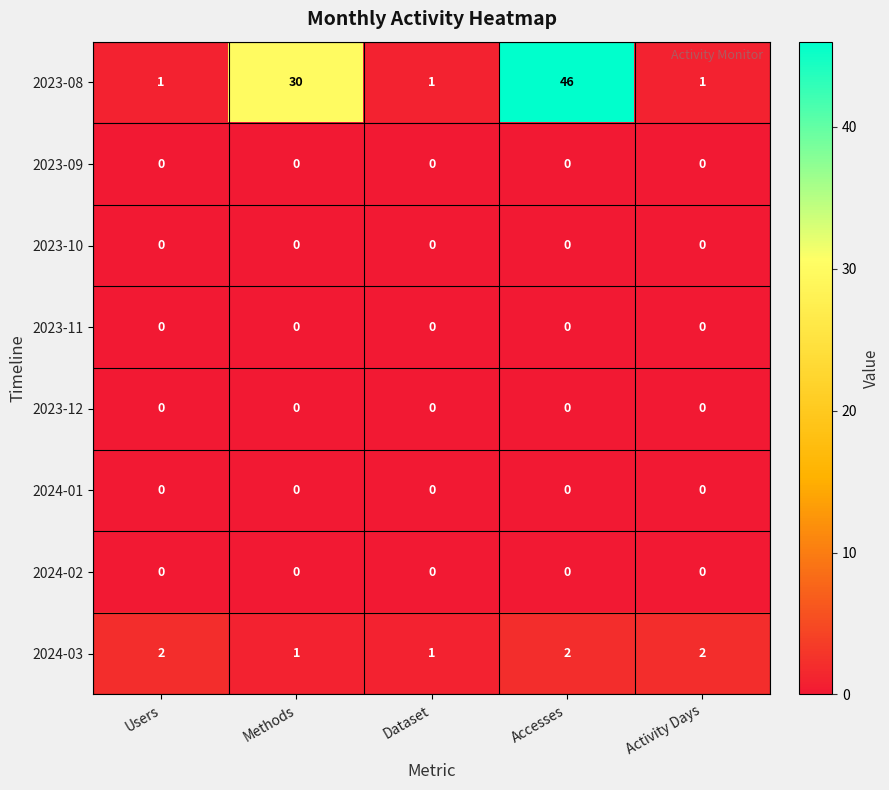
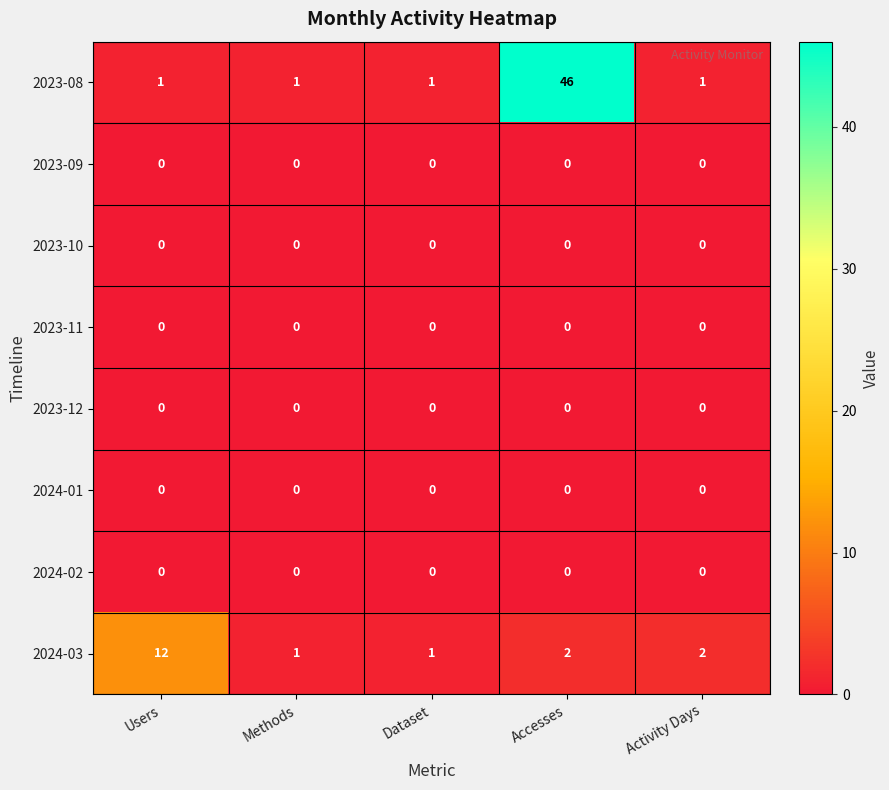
2023-08, Methods: 30 -> 1
2024-03, Users: 2 -> 12
